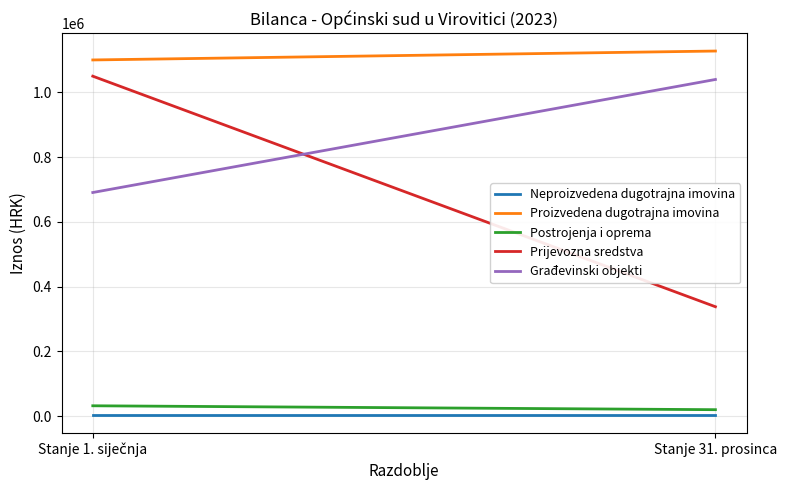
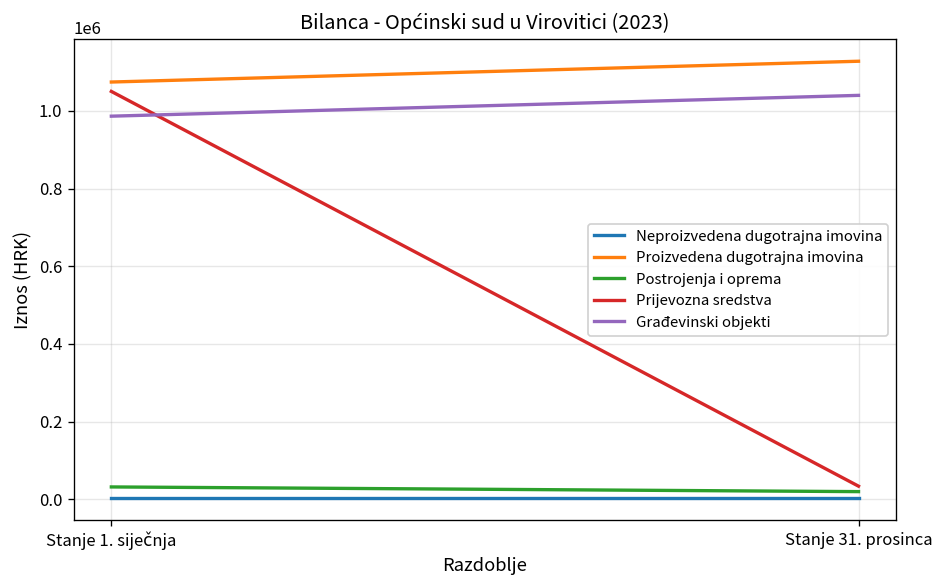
Proizvedena dugotrajna imovina, Stanje 1. siječnja: 1100000 -> 1070000
Građevinski objekti, Stanje 1. siječnja: 690000 -> 990000
Prijevozna sredstva, Stanje 31. prosinca: 340000 -> 30000
